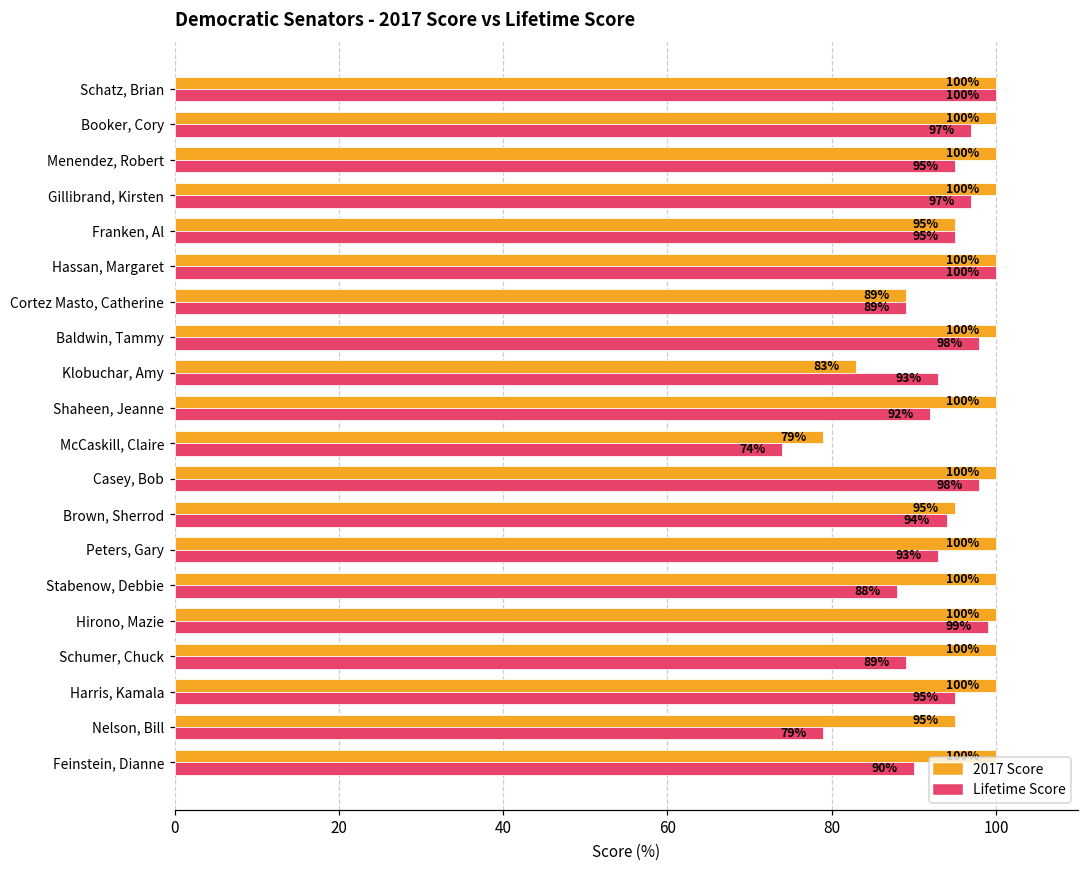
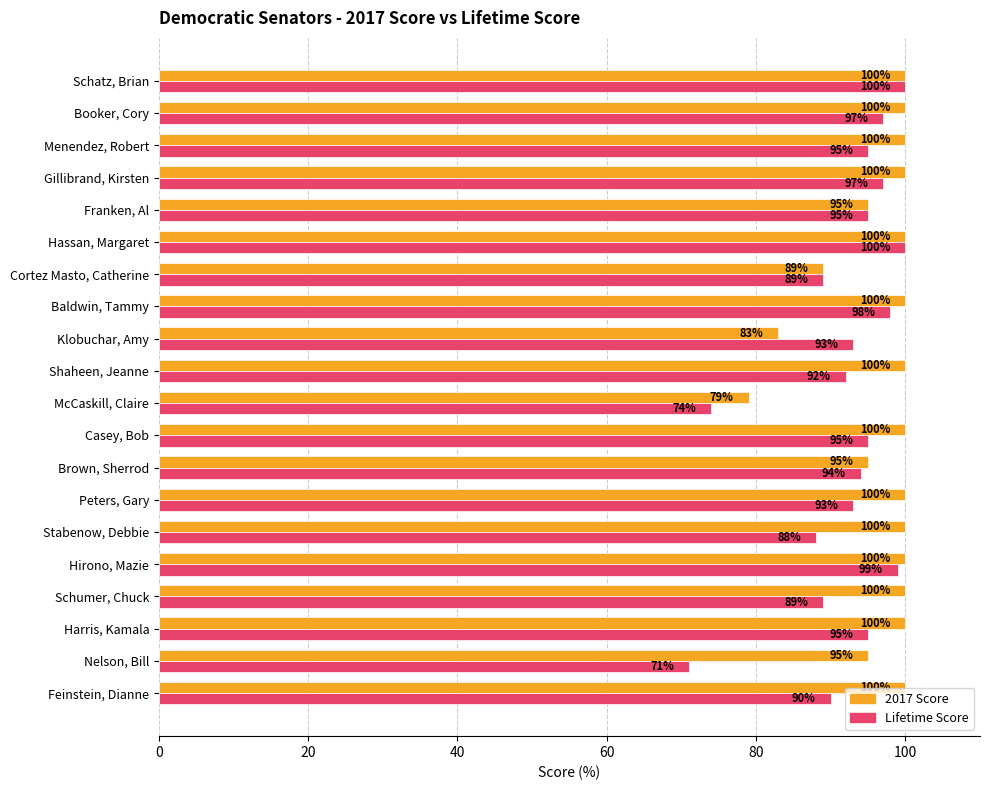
Lifetime Score, Casey, Bob: 98% -> 95%
Lifetime Score, Nelson, Bill: 79% -> 71%
